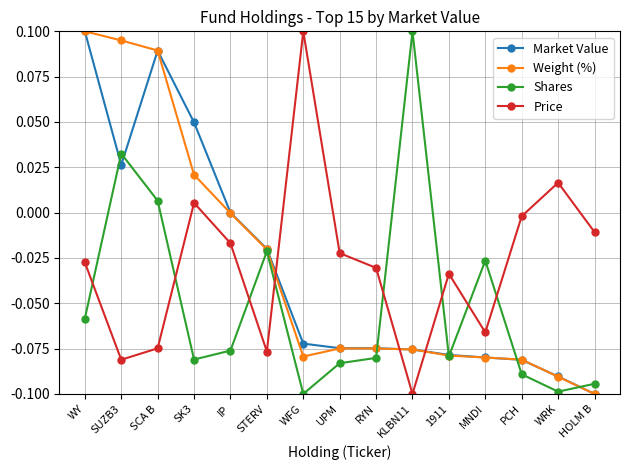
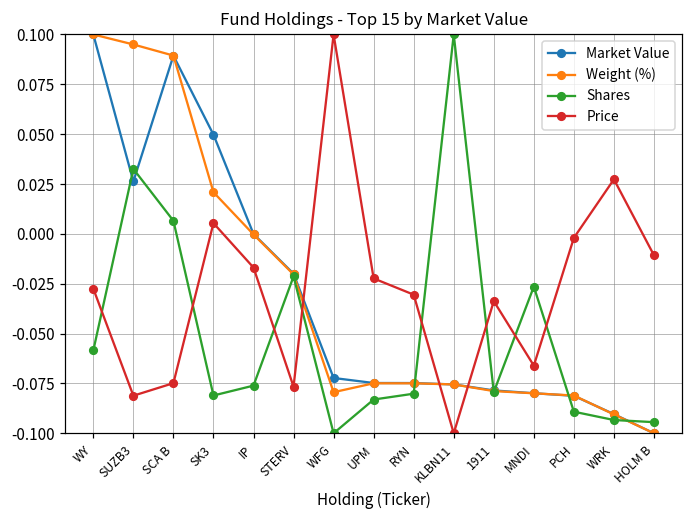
Shares, WRK: -0.099 -> -0.093
Price, WRK: 0.017 -> 0.027
